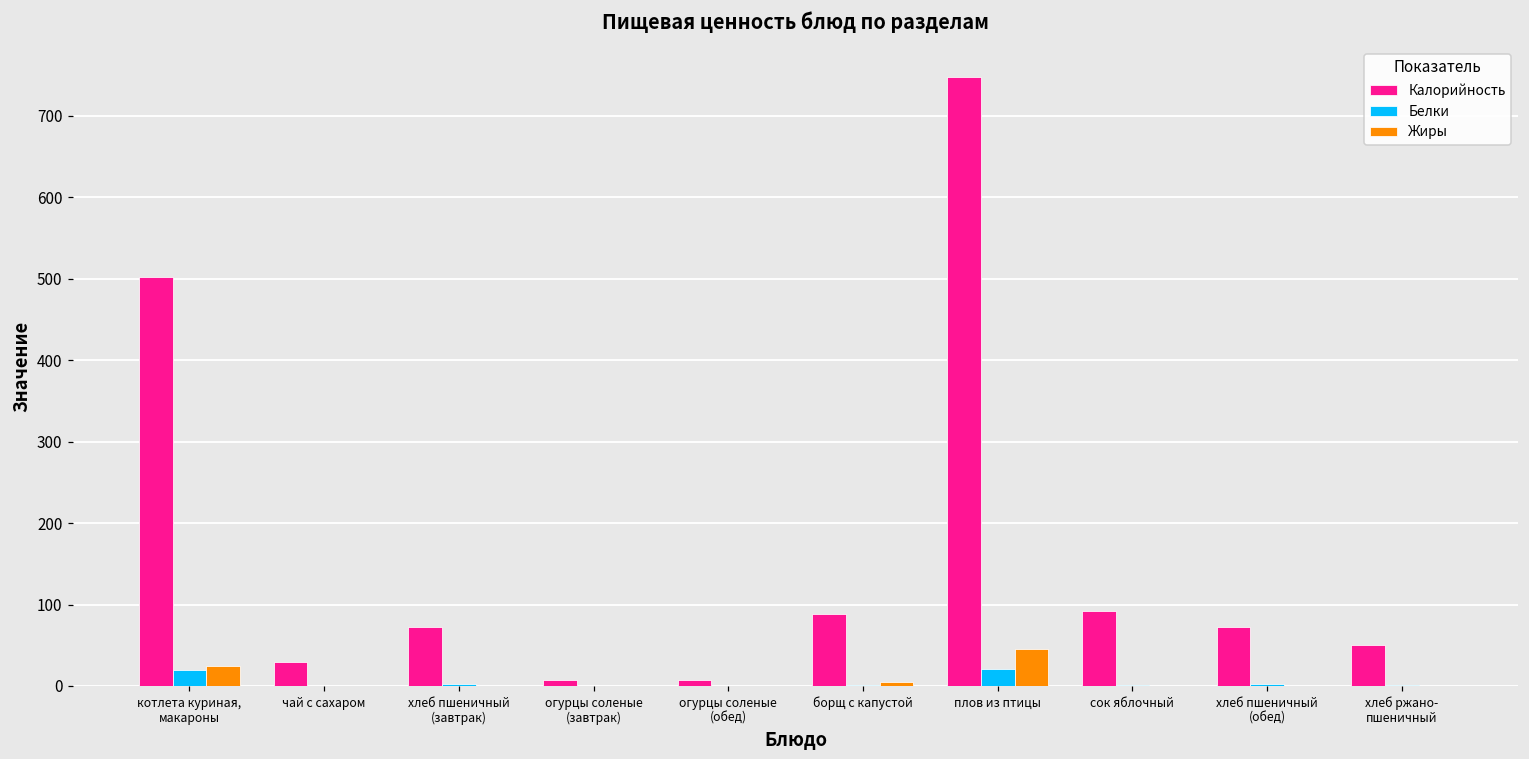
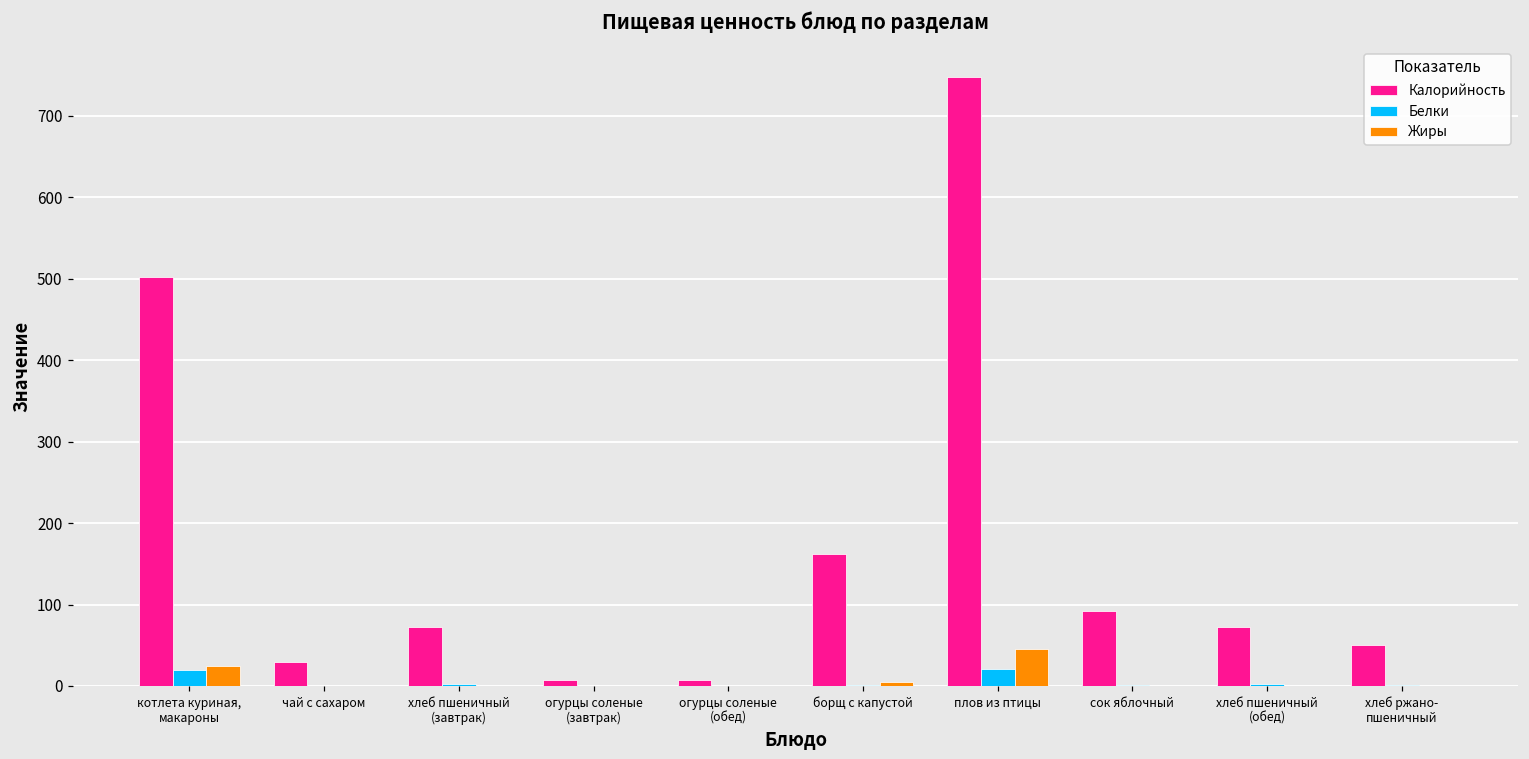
Калорийность, борщ с капустой: 90 -> 160
